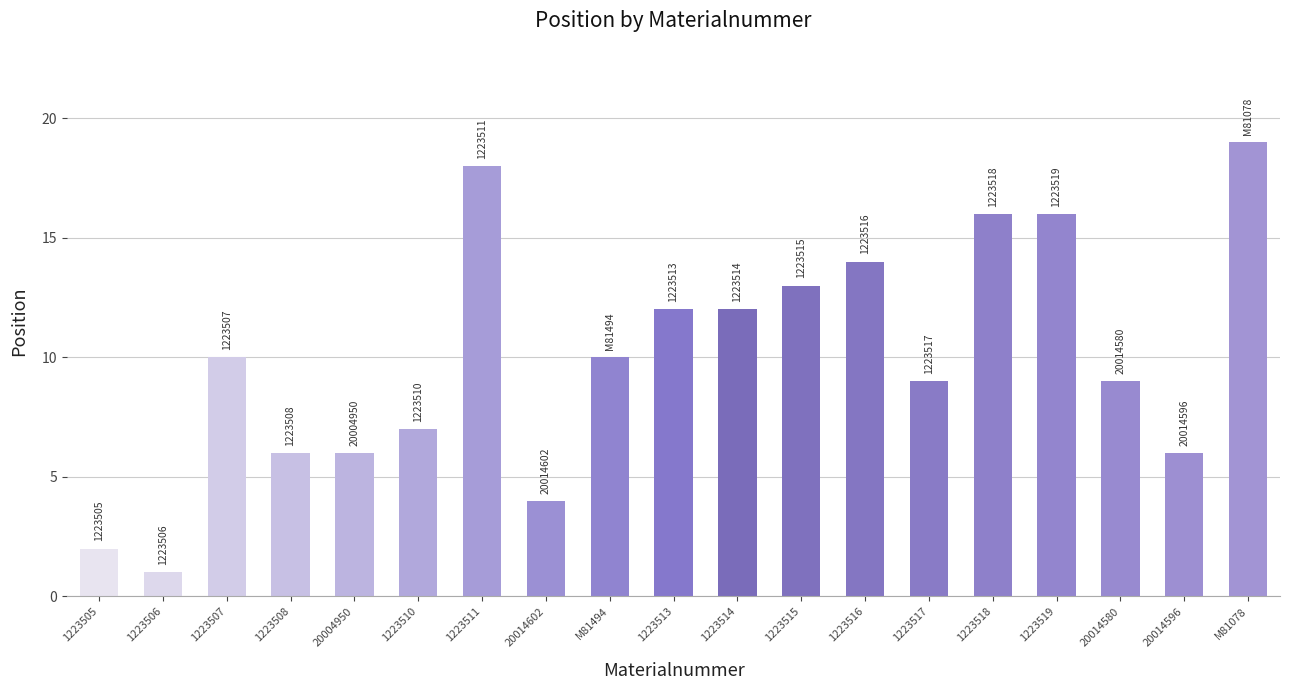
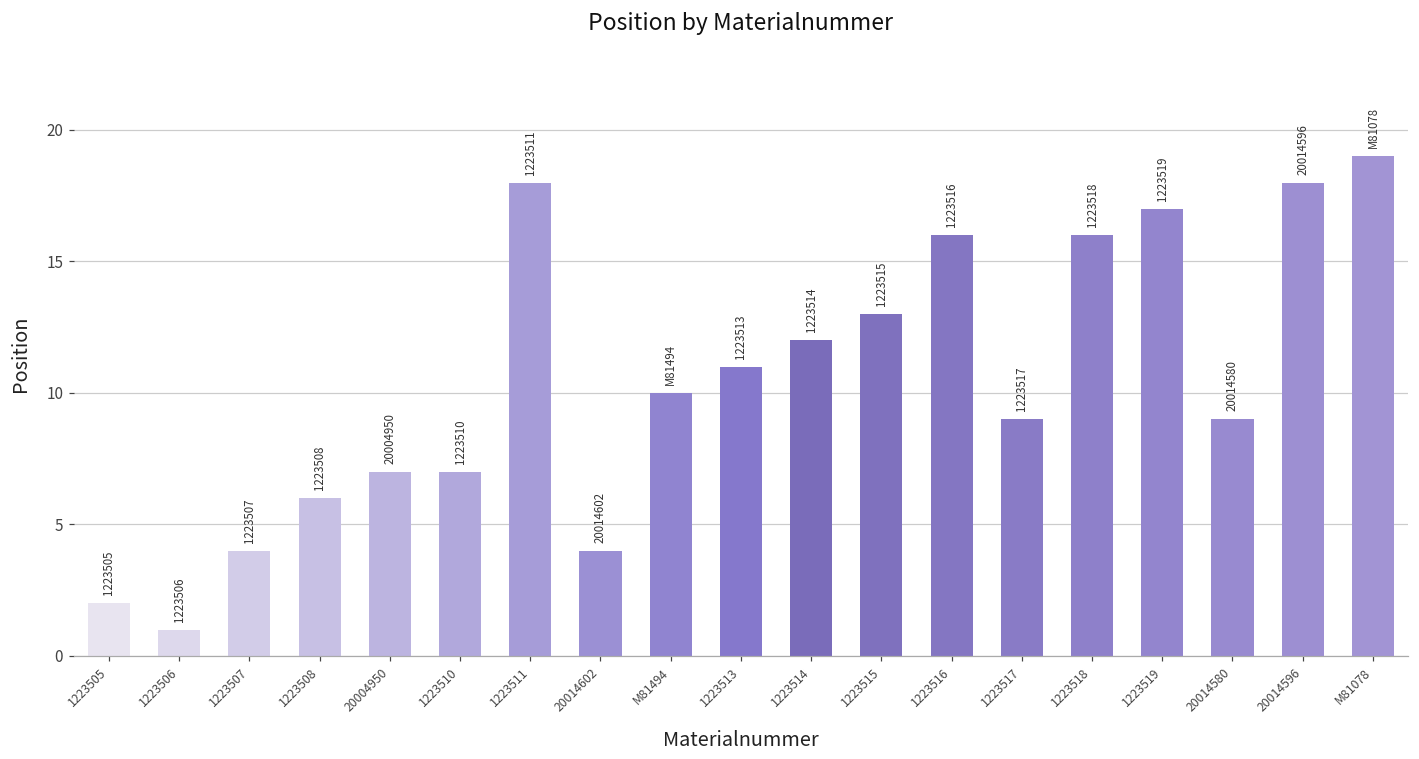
1223507: 10 -> 4
20004950: 6 -> 7
1223513: 12 -> 11
1223516: 14 -> 16
1223519: 16 -> 17
20014596: 6 -> 18
